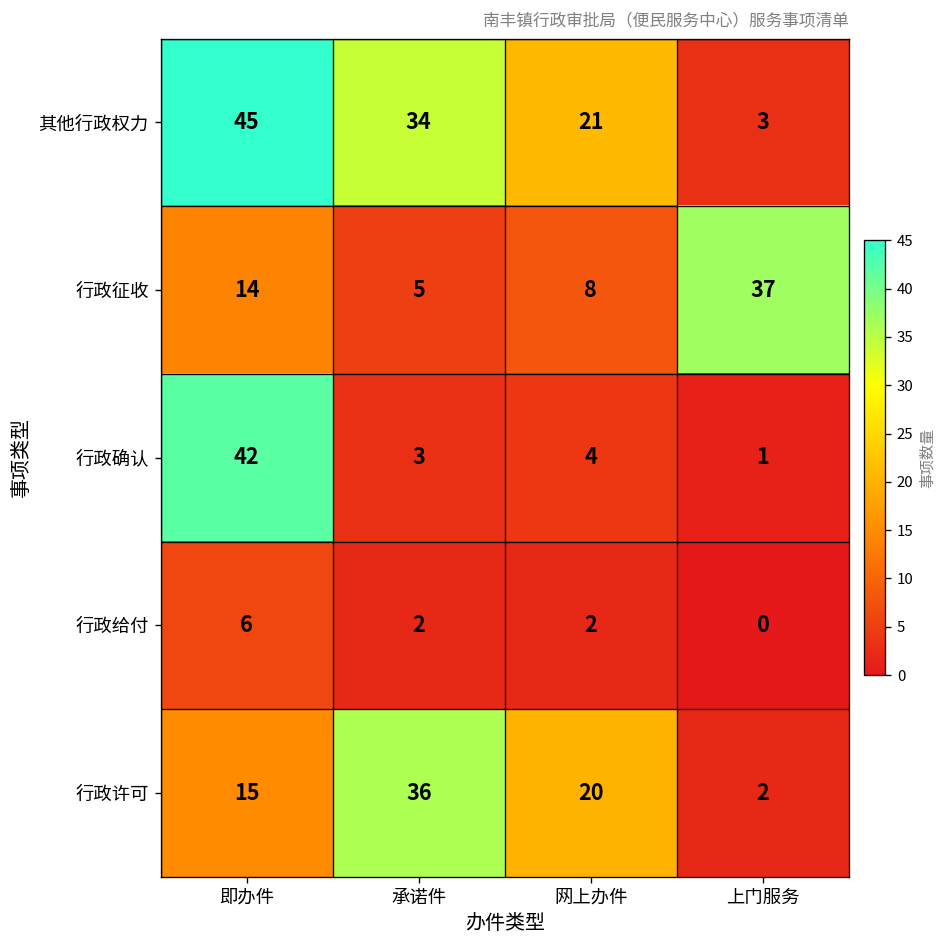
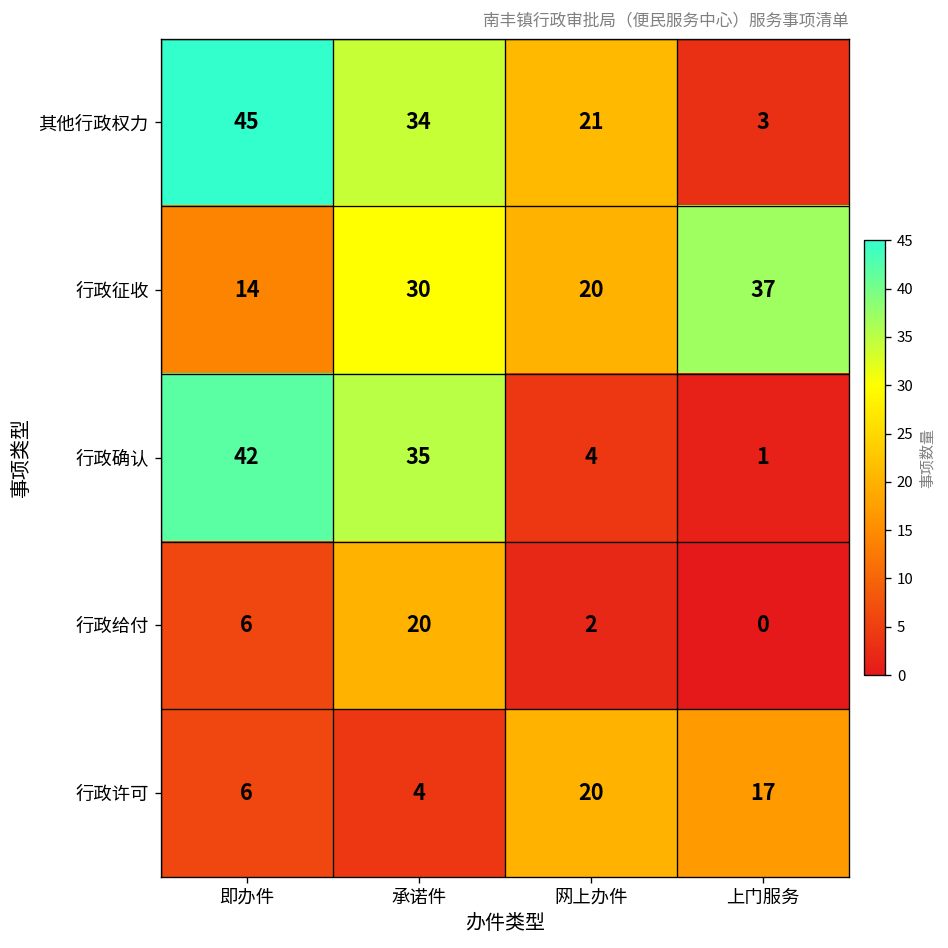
行政征收, 承诺件: 5 -> 30
行政征收, 网上办件: 8 -> 20
行政确认, 承诺件: 3 -> 35
行政给付, 承诺件: 2 -> 20
行政许可, 即办件: 15 -> 6
行政许可, 承诺件: 36 -> 4
行政许可, 上门服务: 2 -> 17
